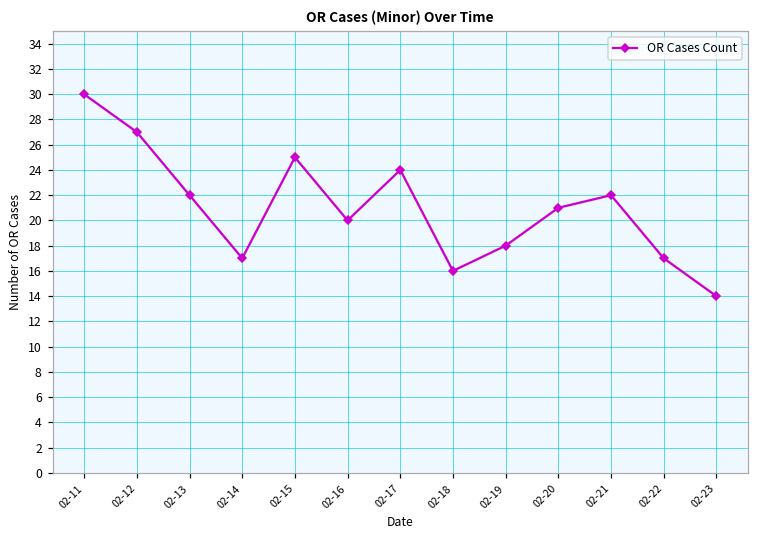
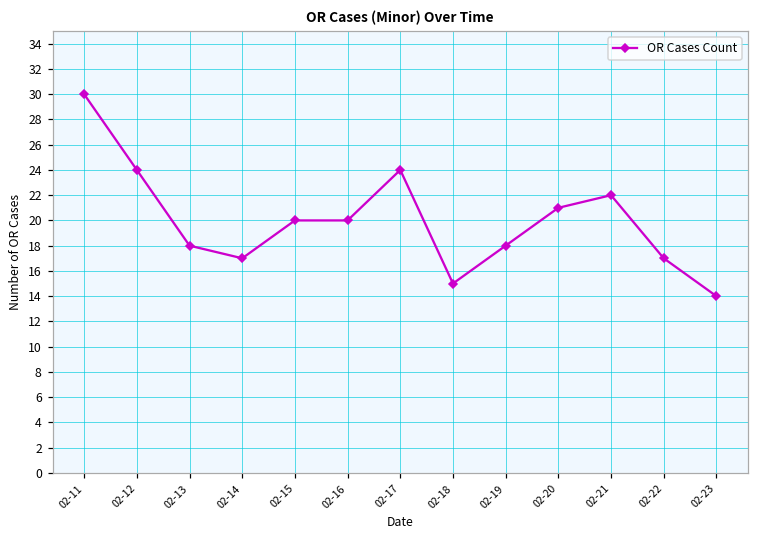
02-12: 27 -> 24
02-13: 22 -> 18
02-15: 25 -> 20
02-18: 16 -> 15
